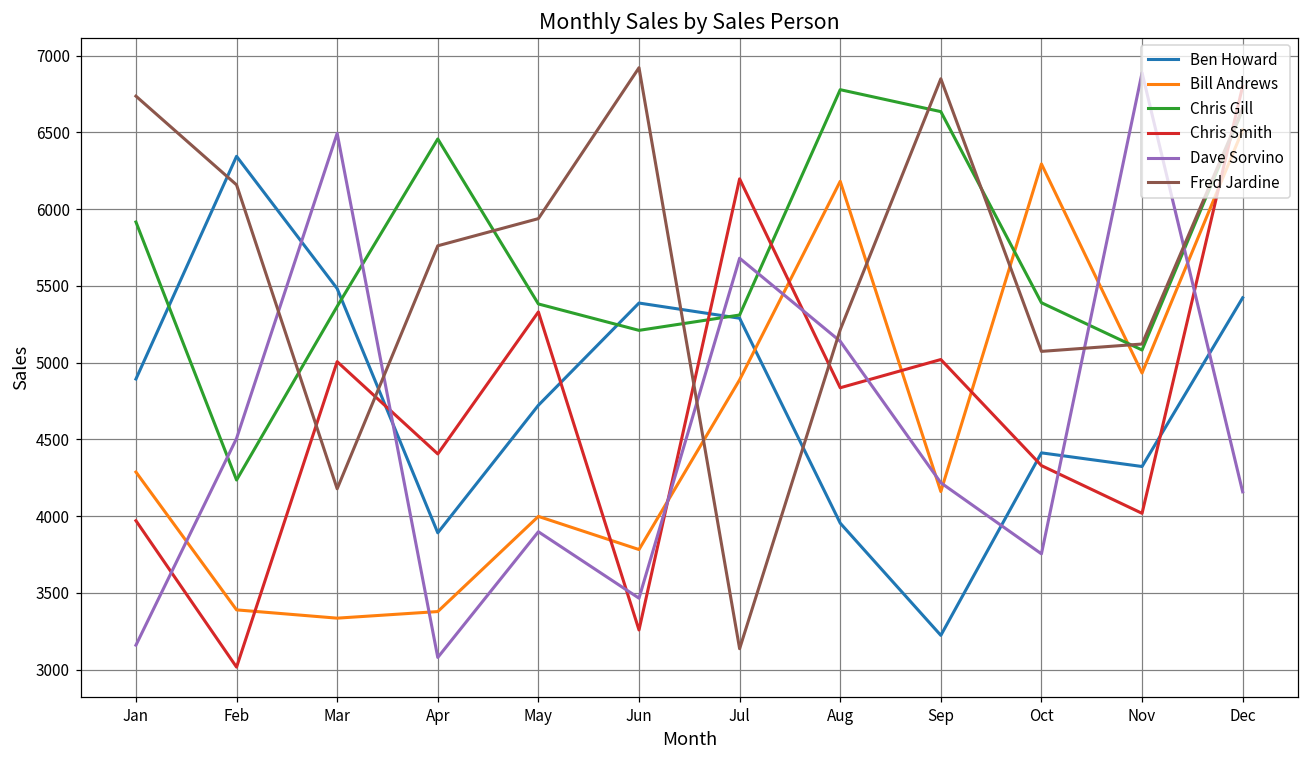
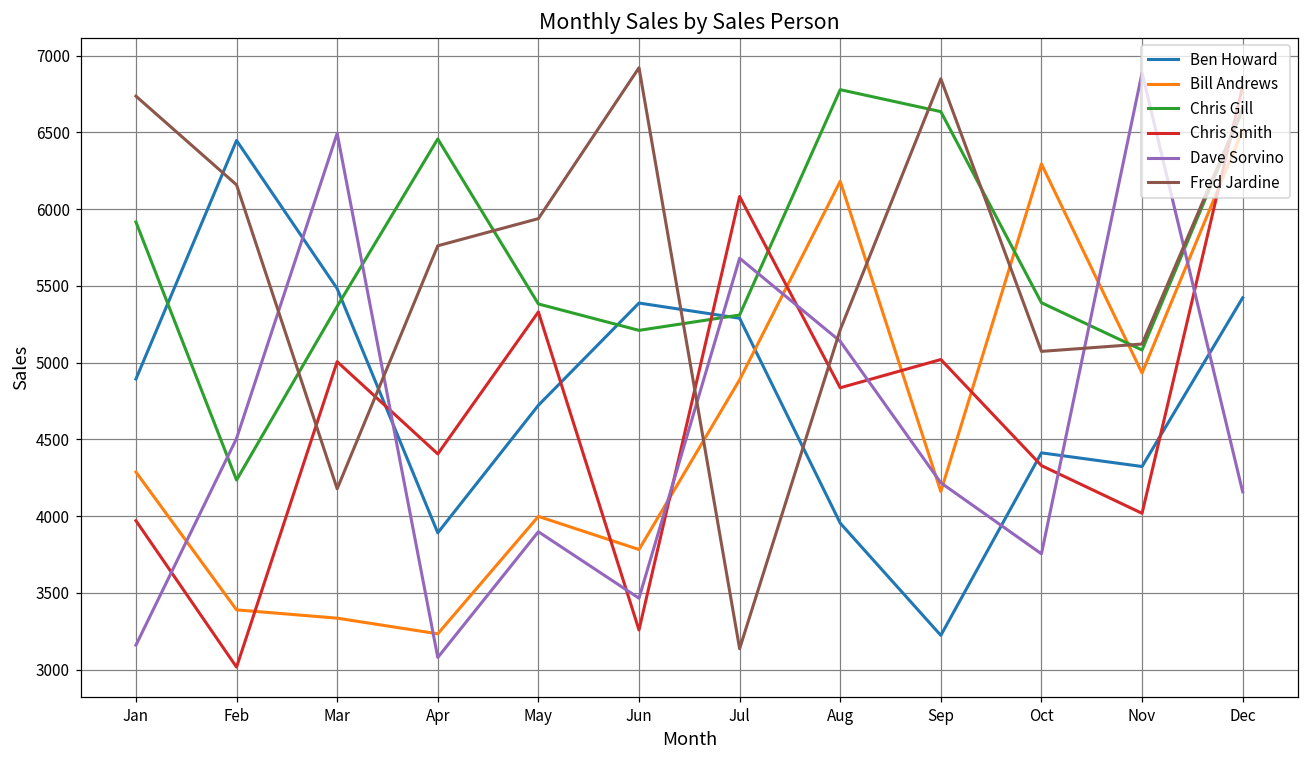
Ben Howard, Feb: 6340 -> 6450
Bill Andrews, Apr: 3380 -> 3230
Chris Smith, Jul: 6200 -> 6080
